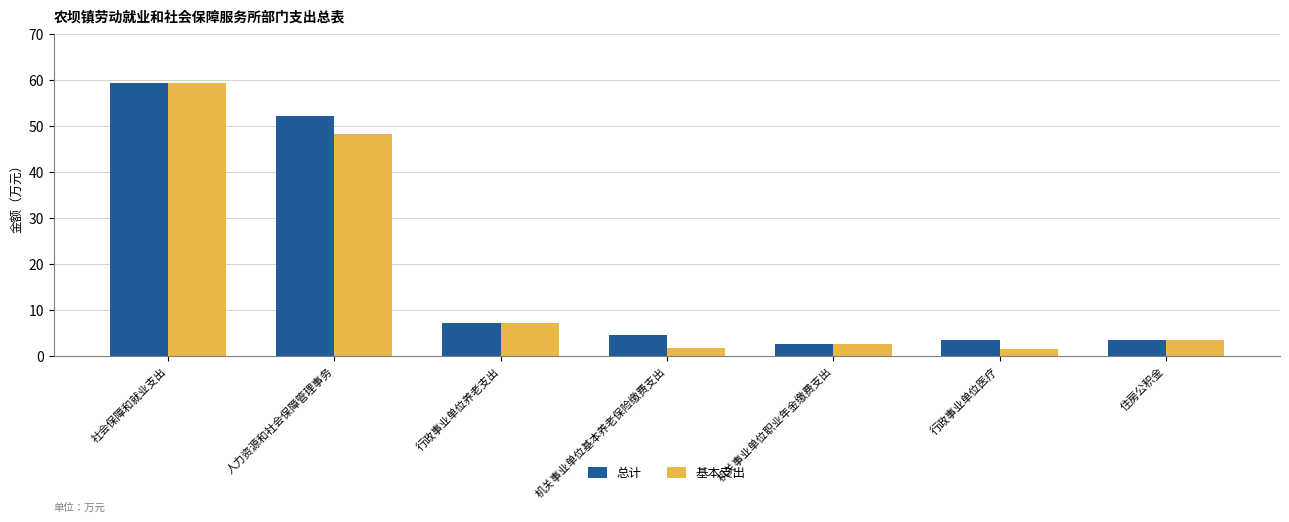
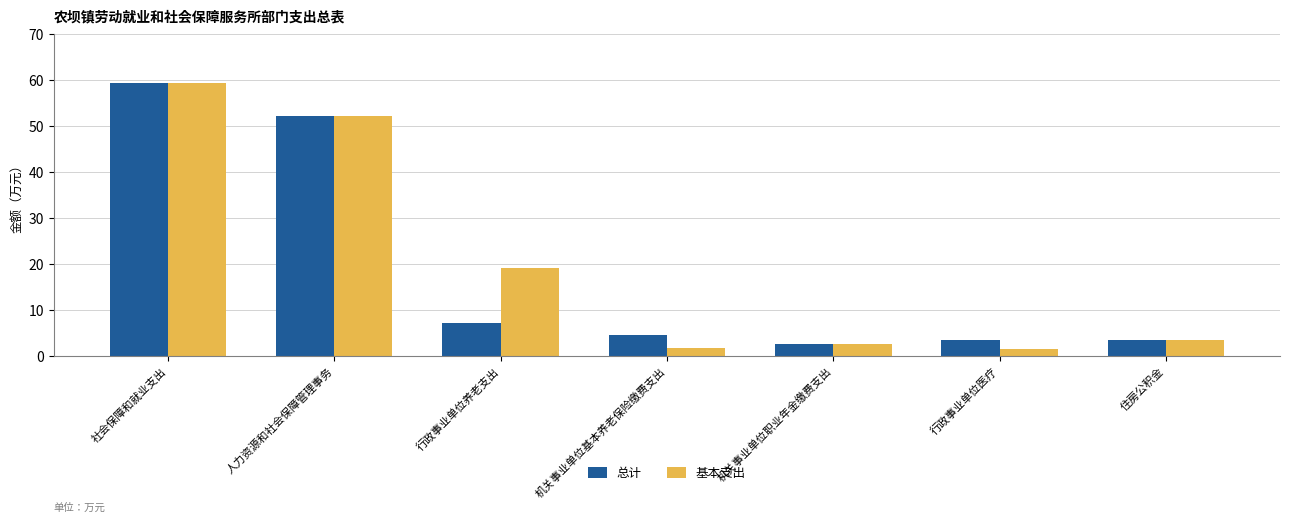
基本支出, 人力资源和社会保障管理事务: 48 -> 52
基本支出, 行政事业单位养老支出: 7 -> 19
